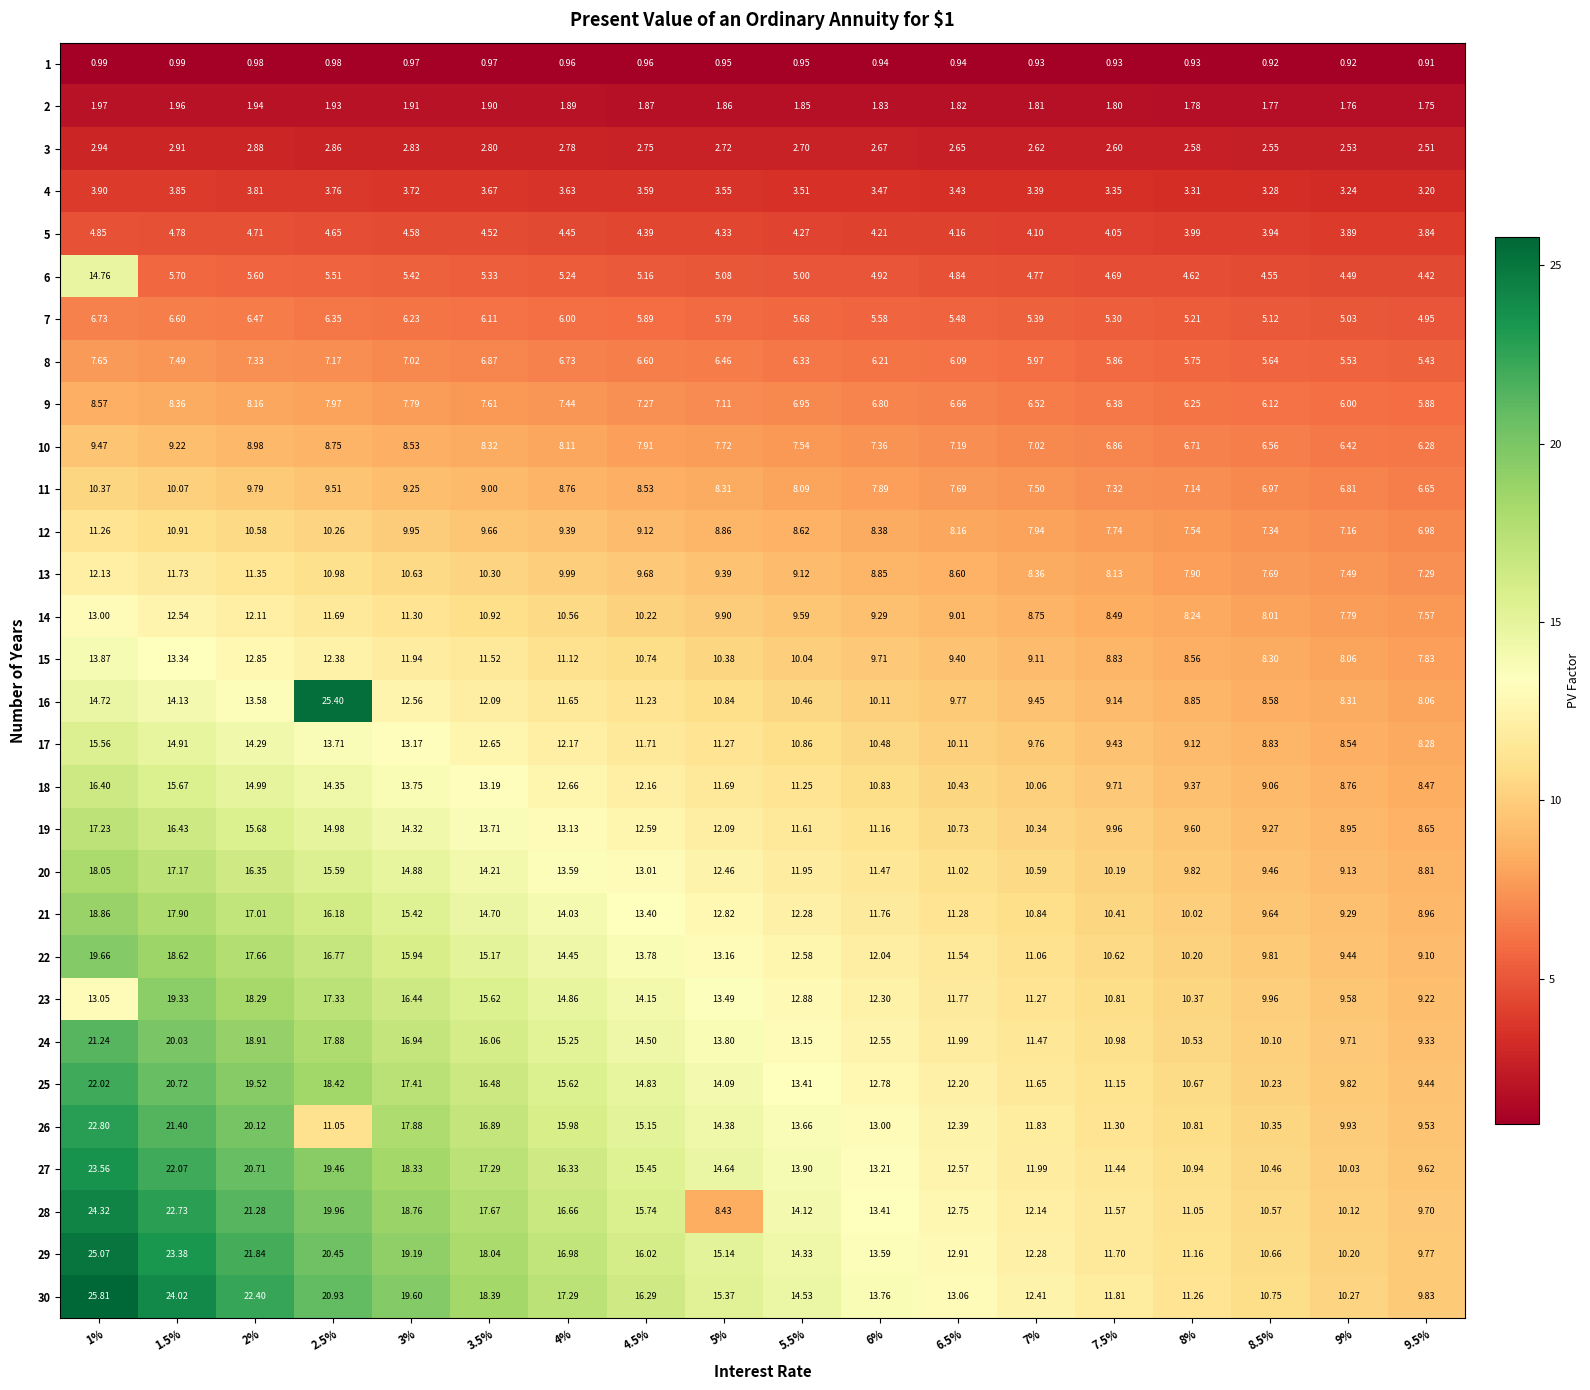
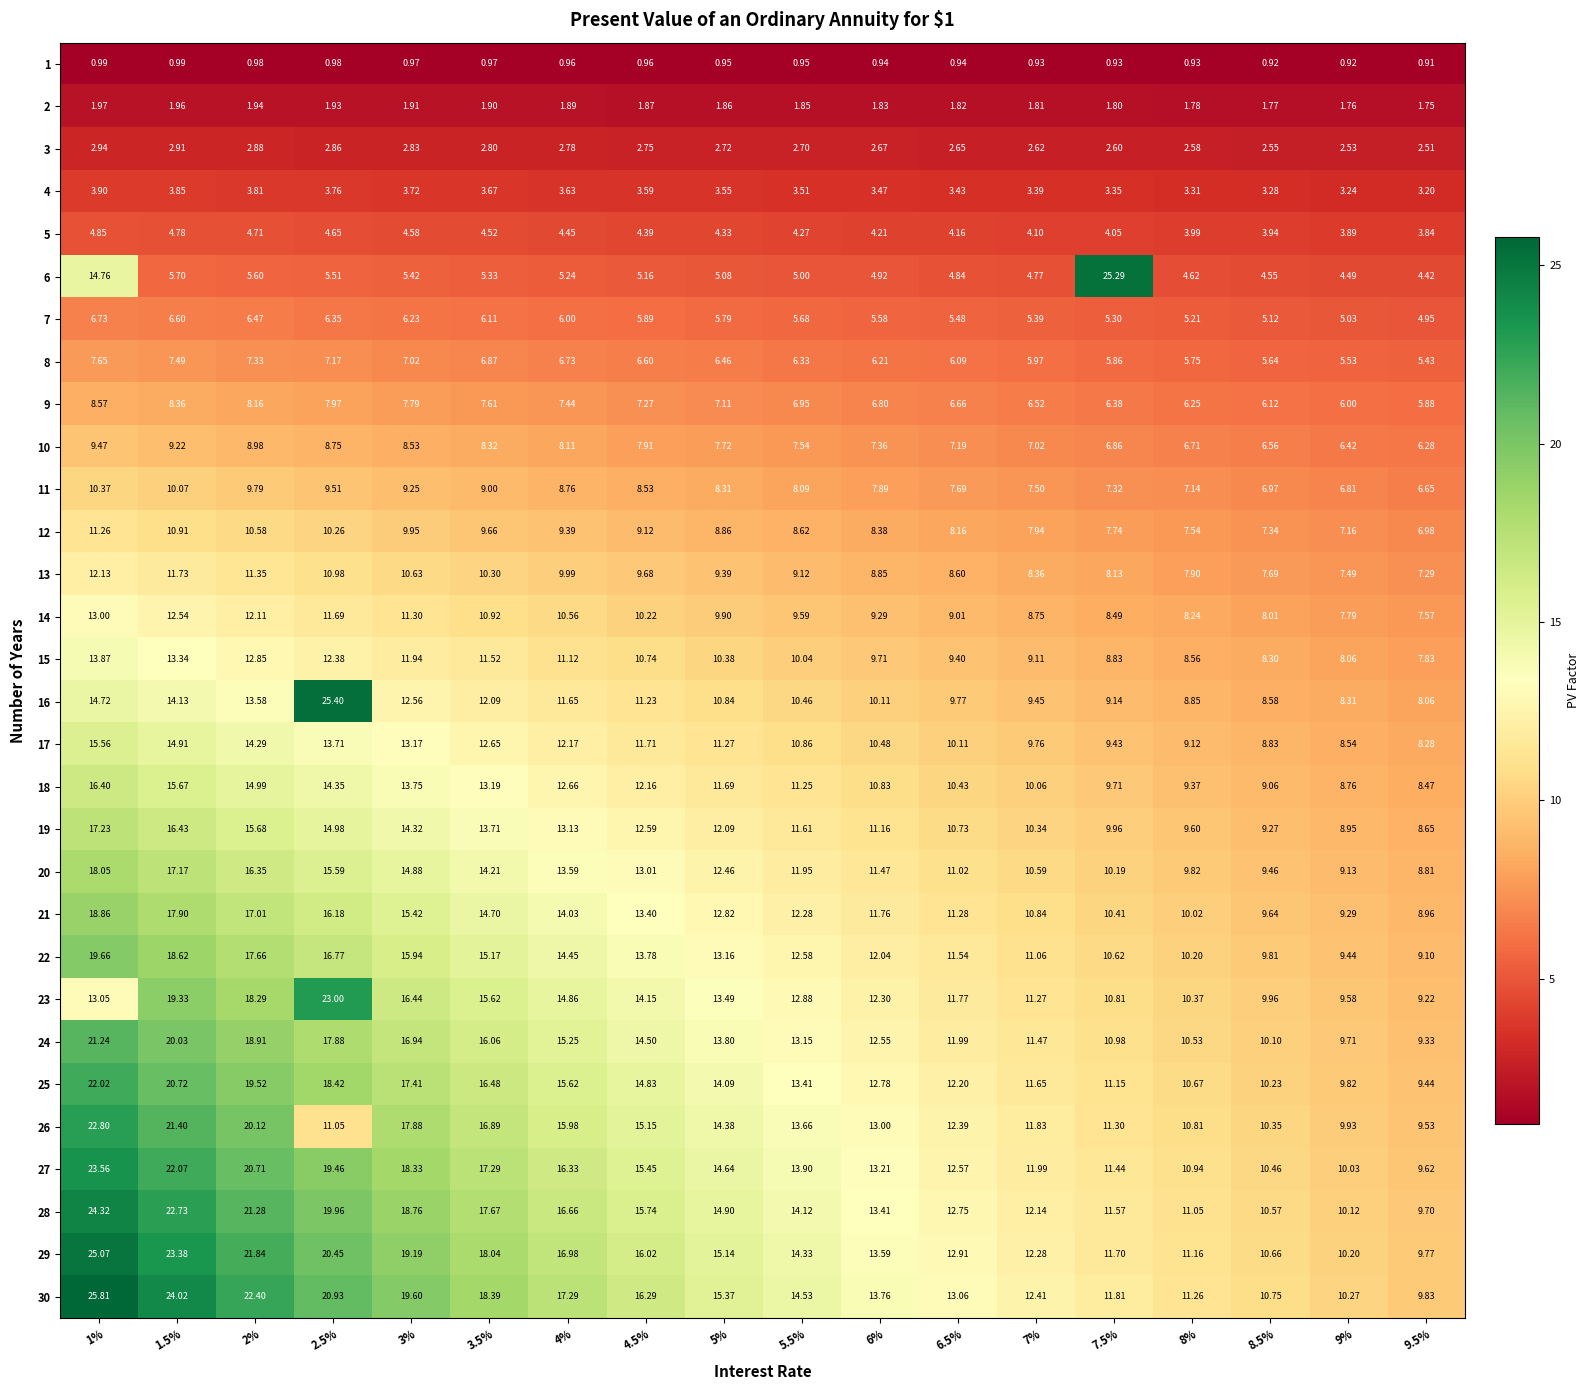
6, 7.5%: 4.69 -> 25.29
23, 2.5%: 17.33 -> 23.00
28, 5%: 8.43 -> 14.90
